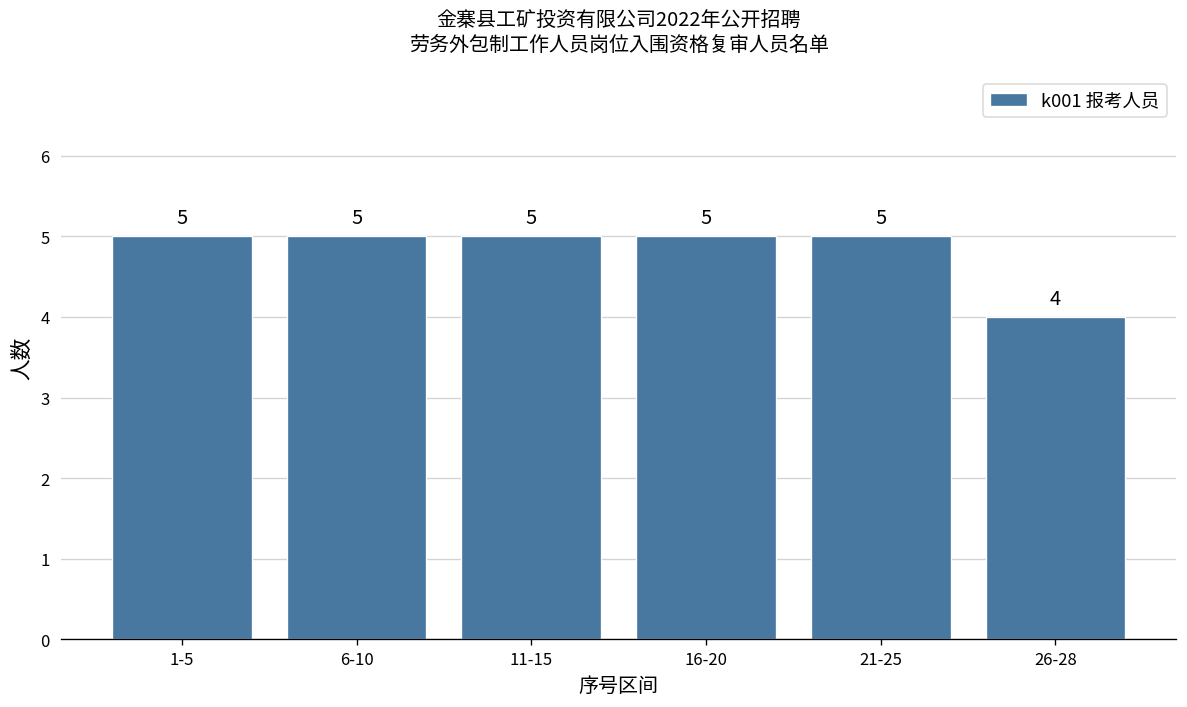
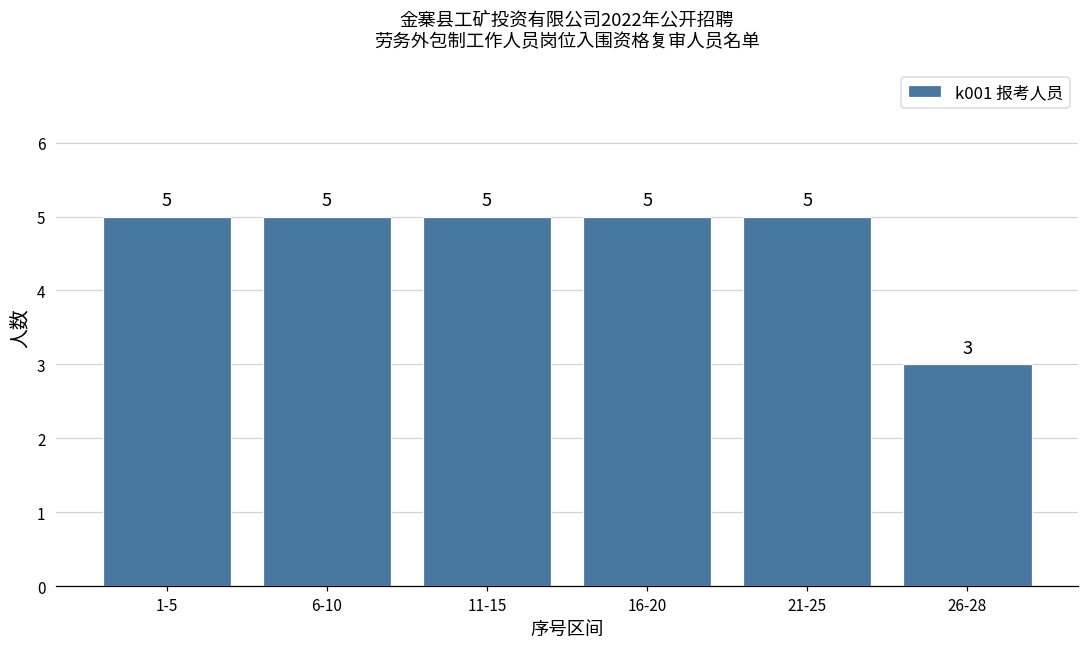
26-28: 4 -> 3
